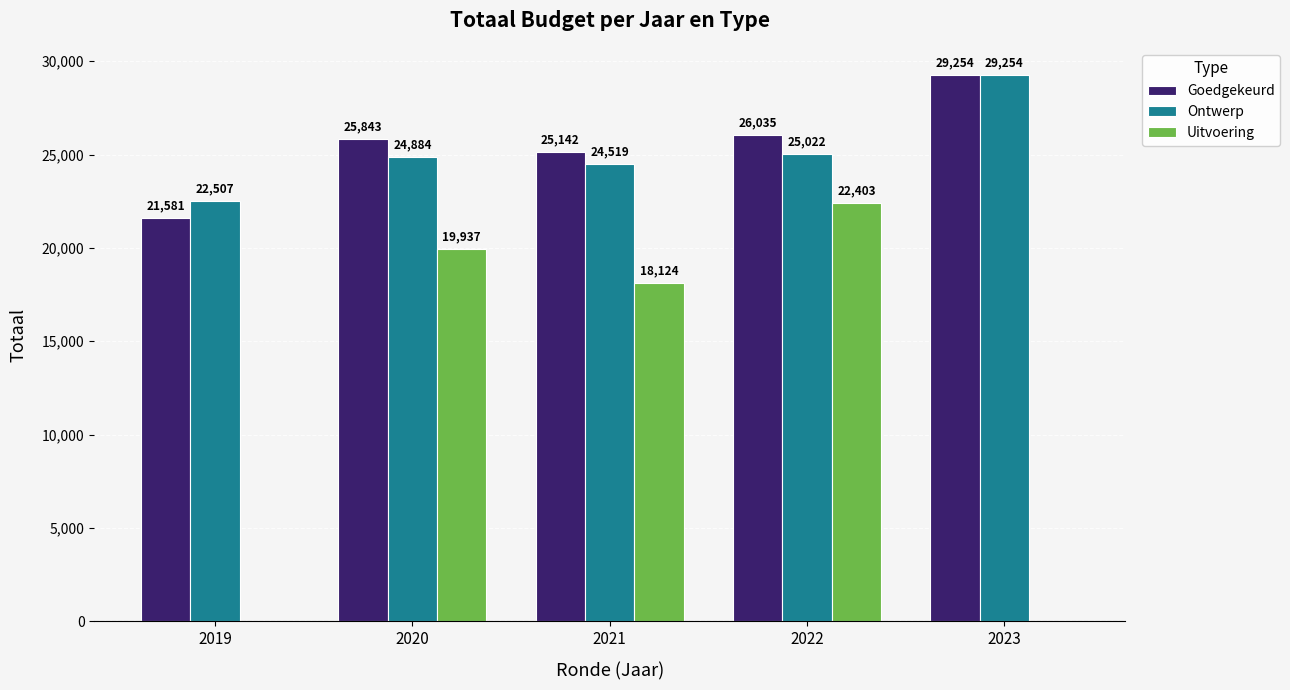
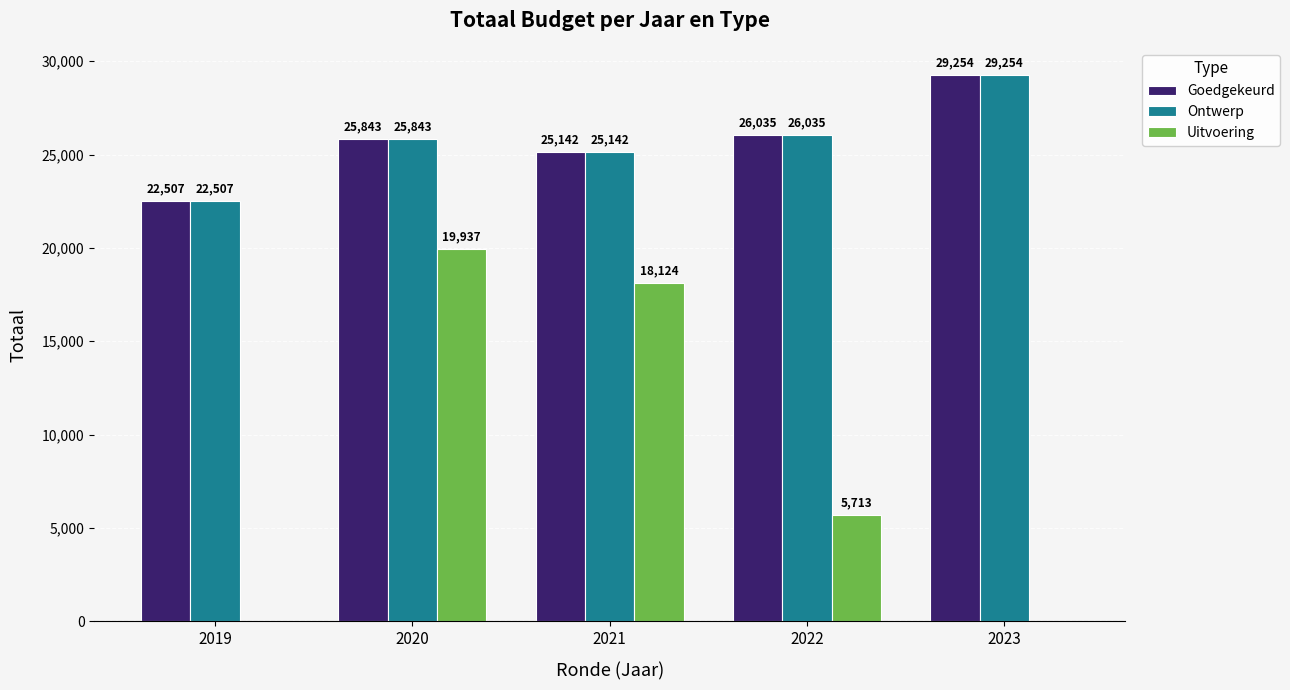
Goedgekeurd, 2019: 21,581 -> 22,507
Ontwerp, 2020: 24,884 -> 25,843
Ontwerp, 2021: 24,519 -> 25,142
Ontwerp, 2022: 25,022 -> 26,035
Uitvoering, 2022: 22,403 -> 5,713
